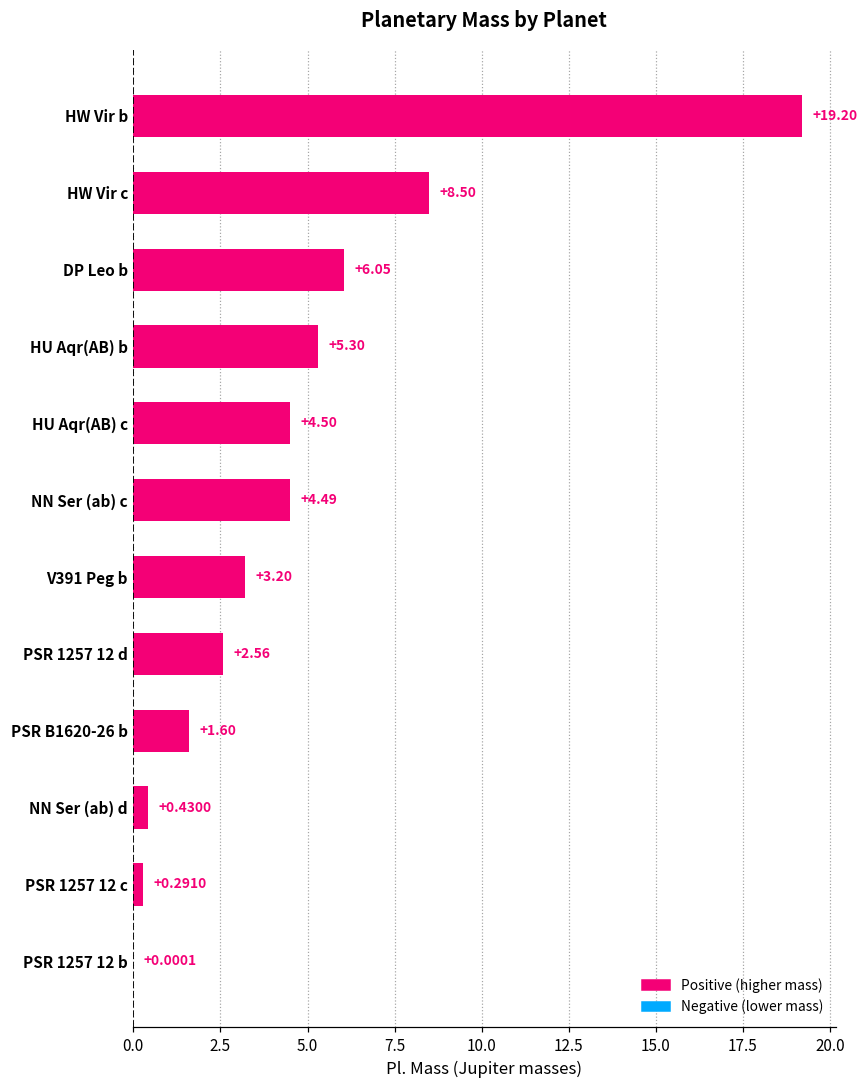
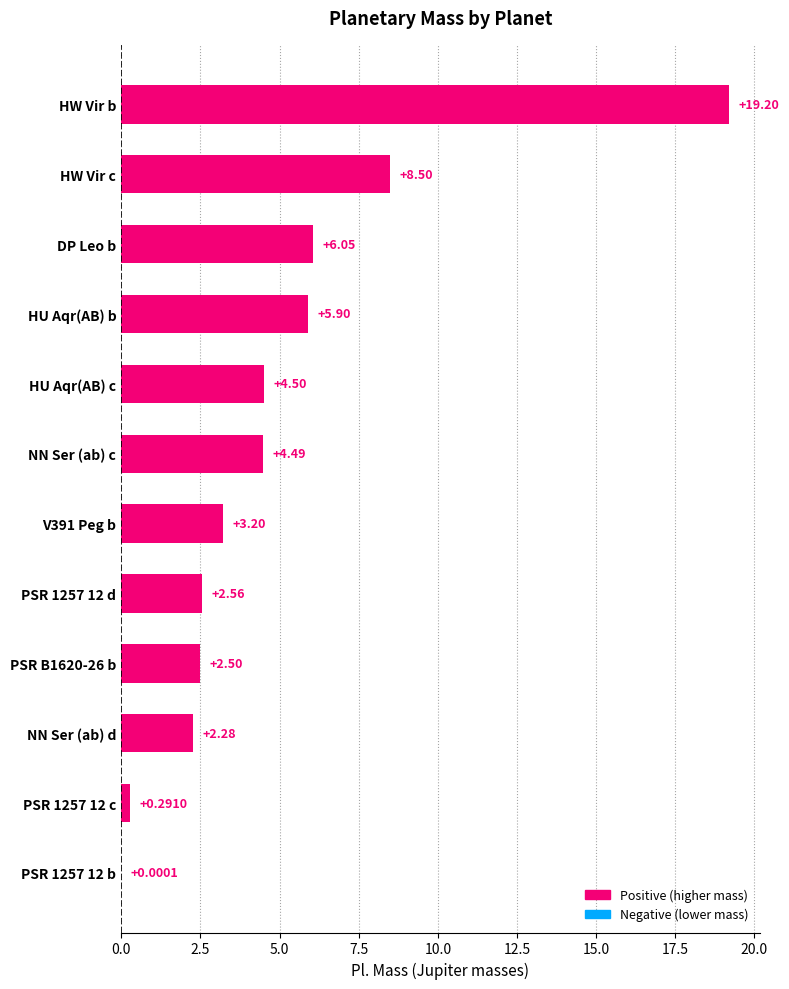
HU Aqr(AB) b: +5.30 -> +5.90
PSR B1620-26 b: +1.60 -> +2.50
NN Ser (ab) d: +0.4300 -> +2.28
